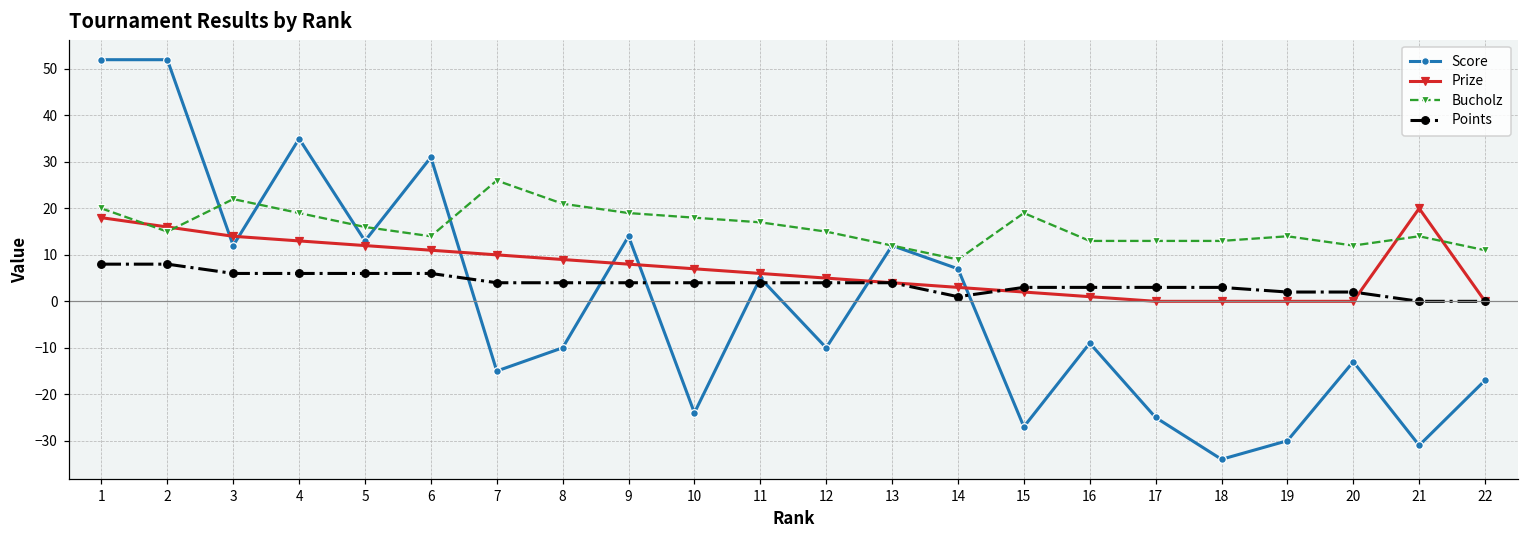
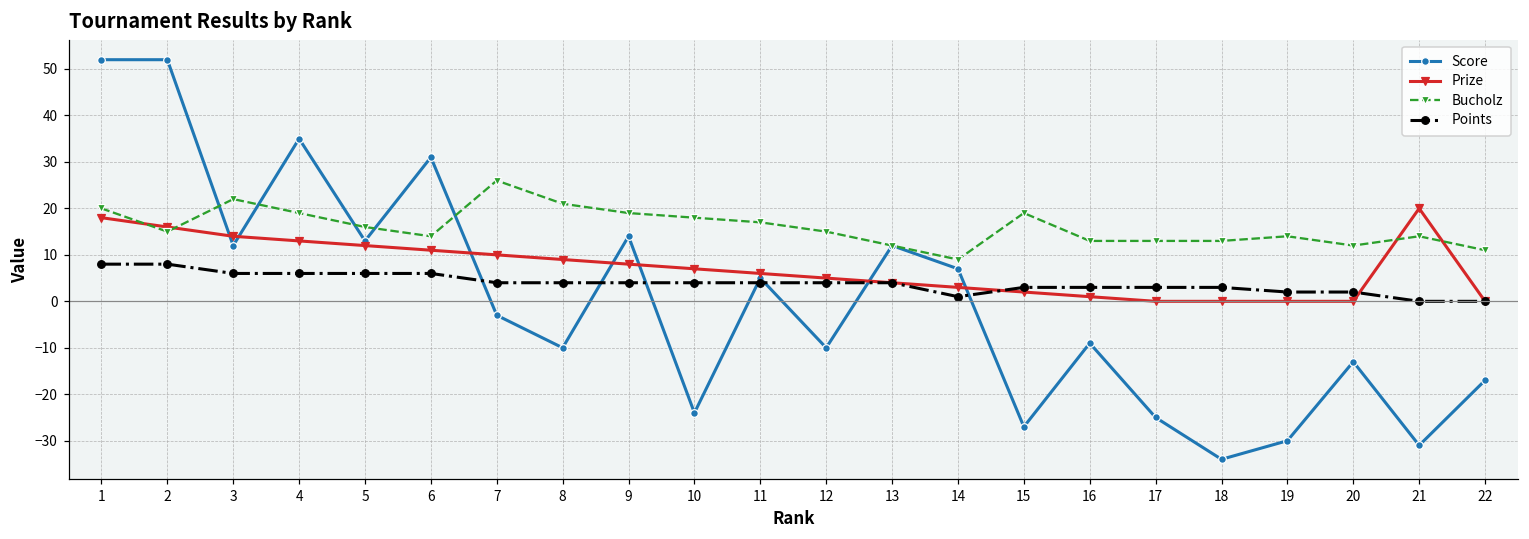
Score, 7: -15 -> -3
